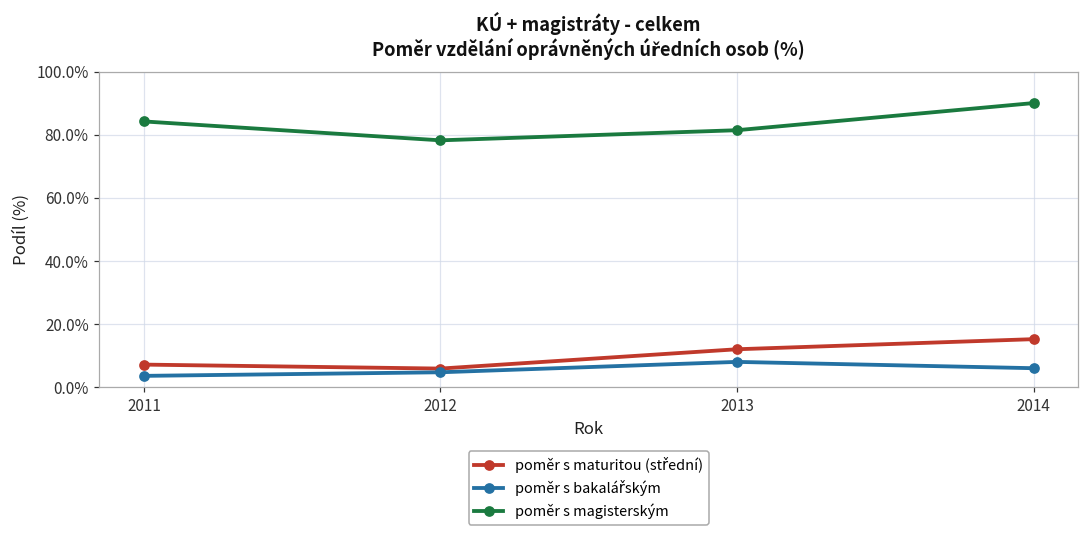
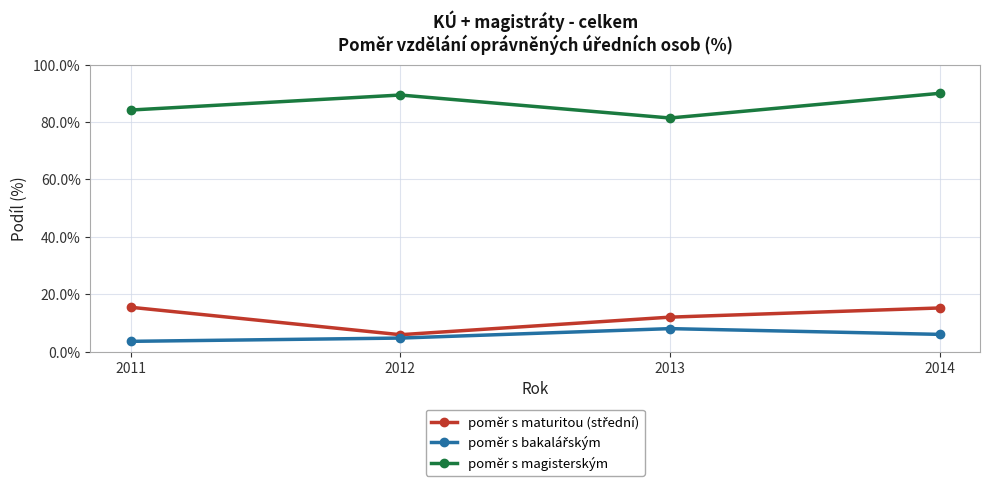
poměr s maturitou (střední), 2011: 7% -> 15%
poměr s magisterským, 2012: 78% -> 89%
